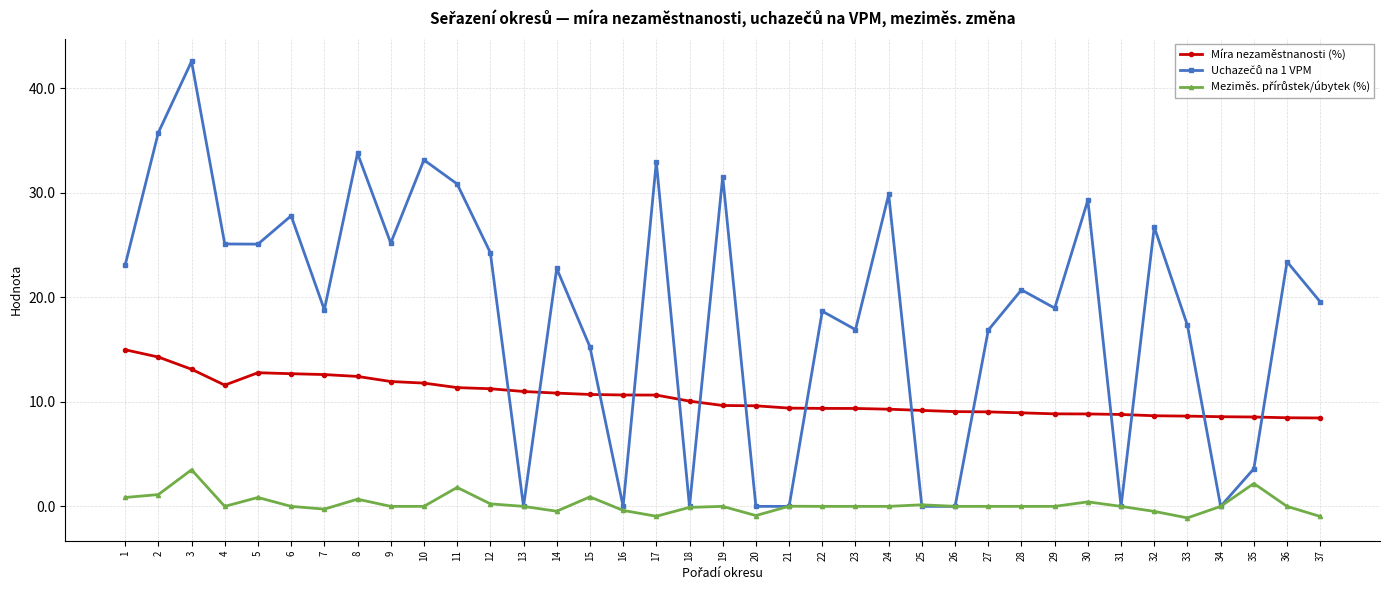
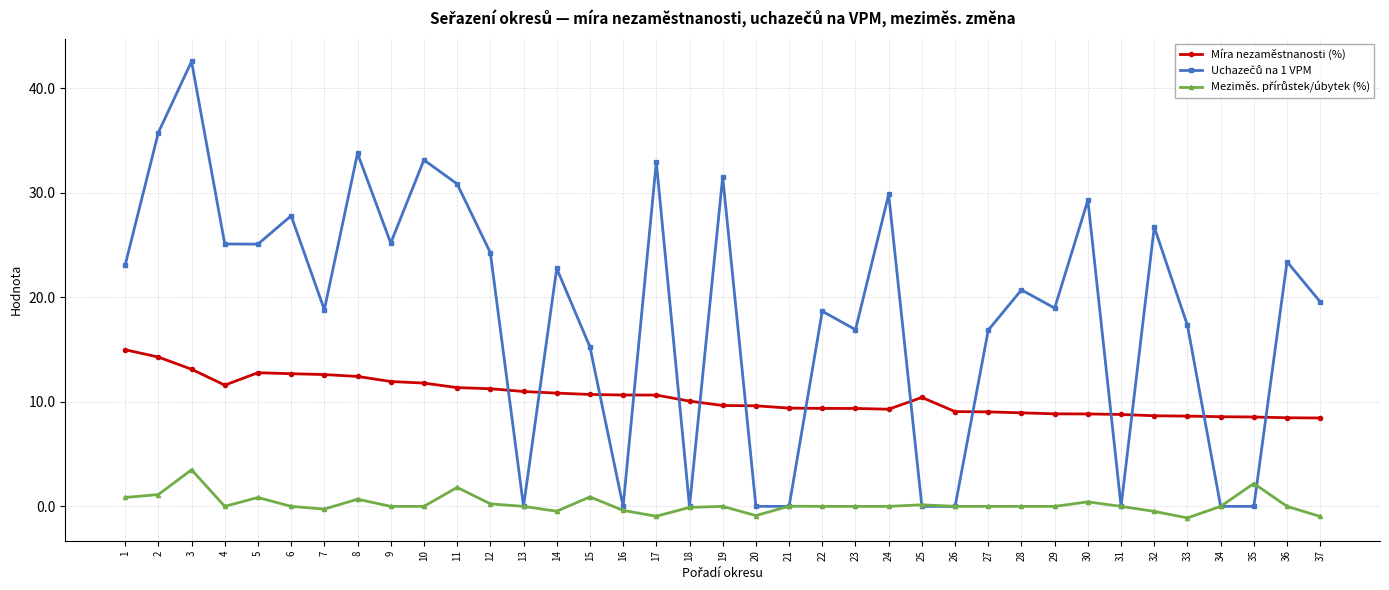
Míra nezaměstnanosti (%), 25: 9.2 -> 10.4
Uchazečů na 1 VPM, 35: 3.6 -> 0.0
